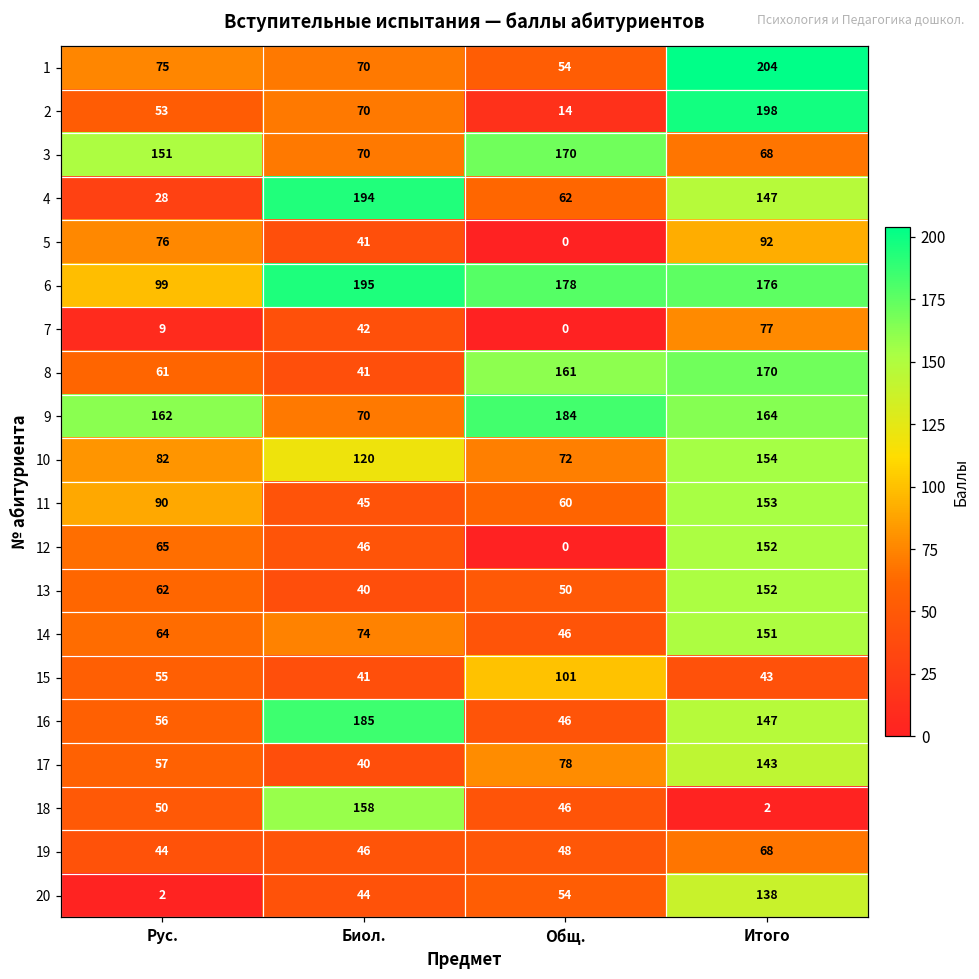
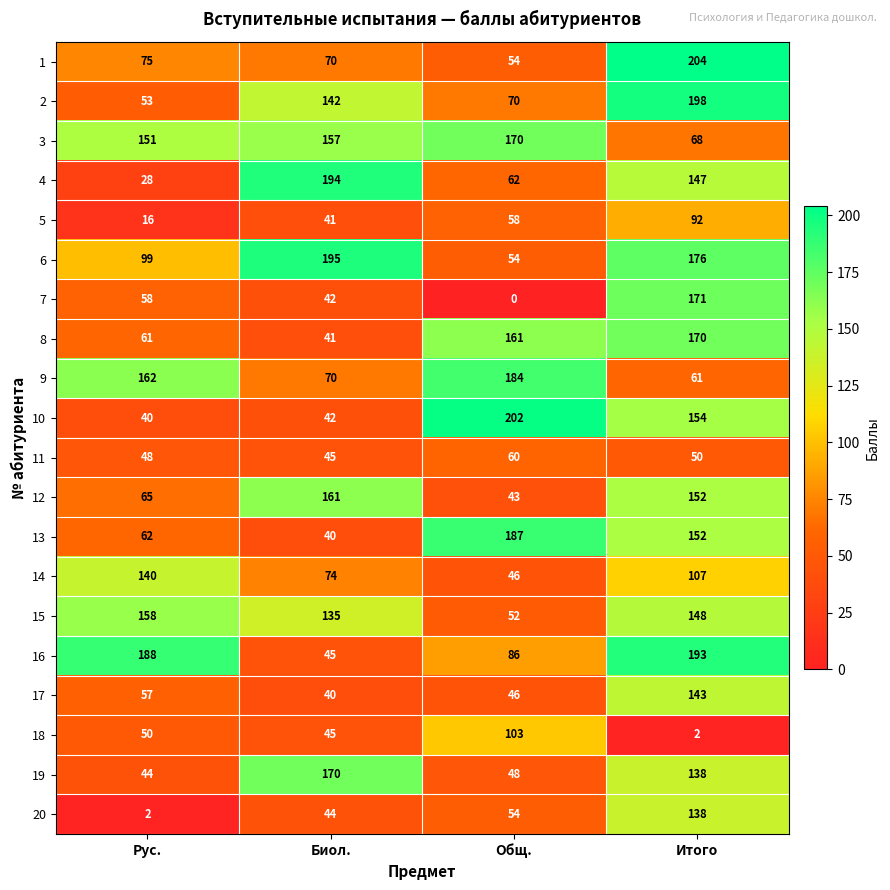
2, Биол.: 70 -> 142
2, Общ.: 14 -> 70
3, Биол.: 70 -> 157
5, Рус.: 76 -> 16
5, Общ.: 0 -> 58
6, Общ.: 178 -> 54
7, Рус.: 9 -> 58
7, Итого: 77 -> 171
9, Итого: 164 -> 61
10, Рус.: 82 -> 40
10, Биол.: 120 -> 42
10, Общ.: 72 -> 202
11, Рус.: 90 -> 48
11, Итого: 153 -> 50
12, Биол.: 46 -> 161
12, Общ.: 0 -> 43
13, Общ.: 50 -> 187
14, Рус.: 64 -> 140
14, Итого: 151 -> 107
15, Рус.: 55 -> 158
15, Биол.: 41 -> 135
15, Общ.: 101 -> 52
15, Итого: 43 -> 148
16, Рус.: 56 -> 188
16, Биол.: 185 -> 45
16, Общ.: 46 -> 86
16, Итого: 147 -> 193
17, Общ.: 78 -> 46
18, Биол.: 158 -> 45
18, Общ.: 46 -> 103
19, Биол.: 46 -> 170
19, Итого: 68 -> 138
